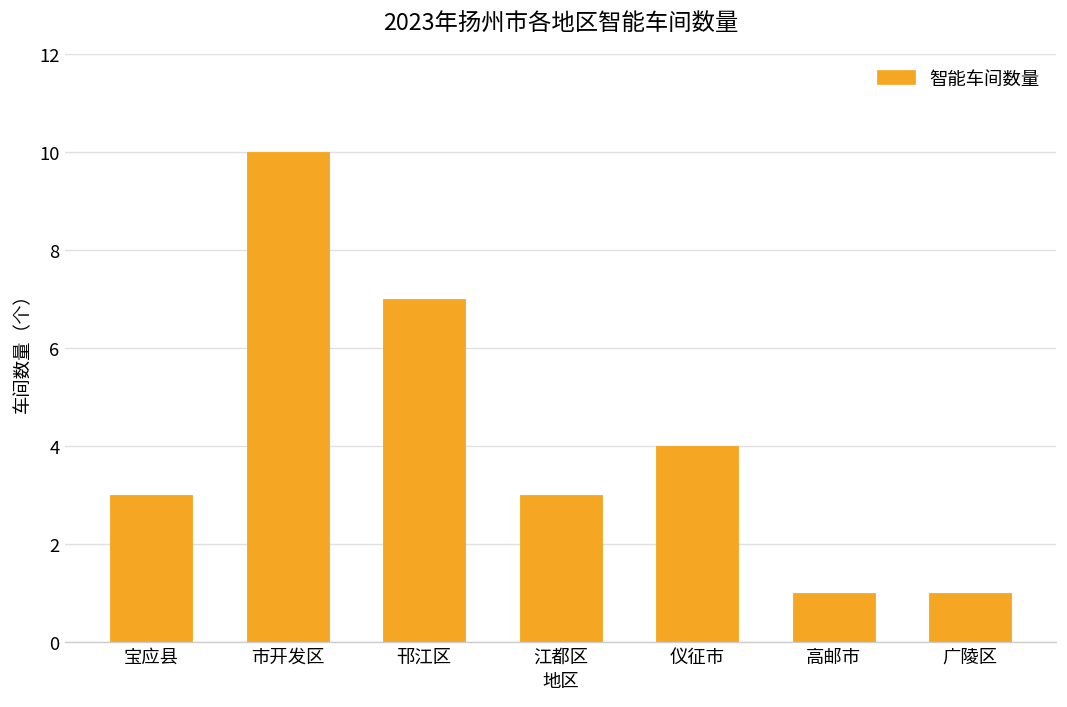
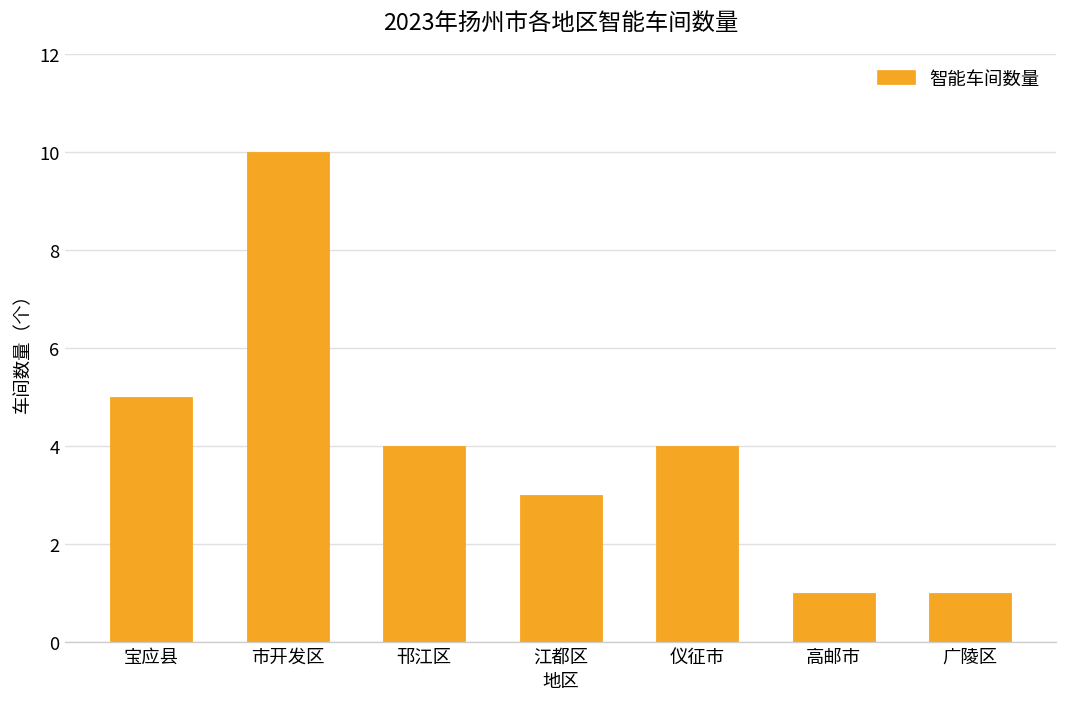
宝应县: 3 -> 5
邗江区: 7 -> 4
